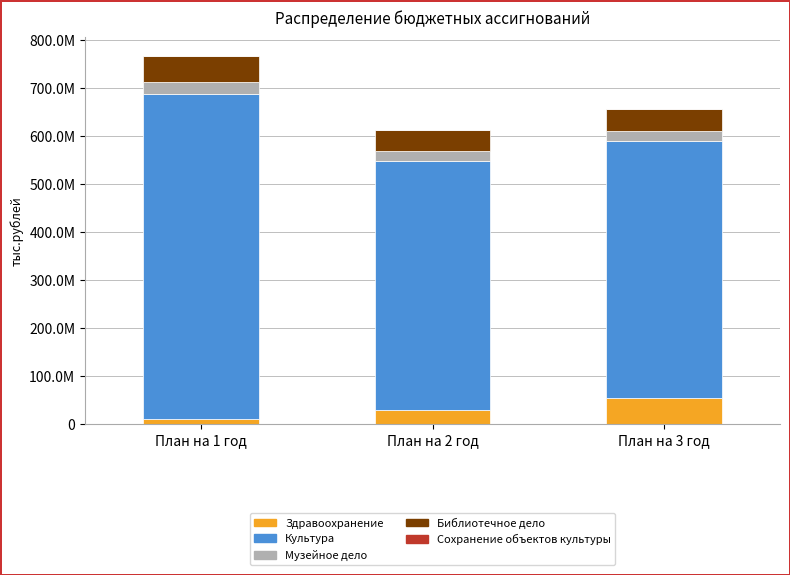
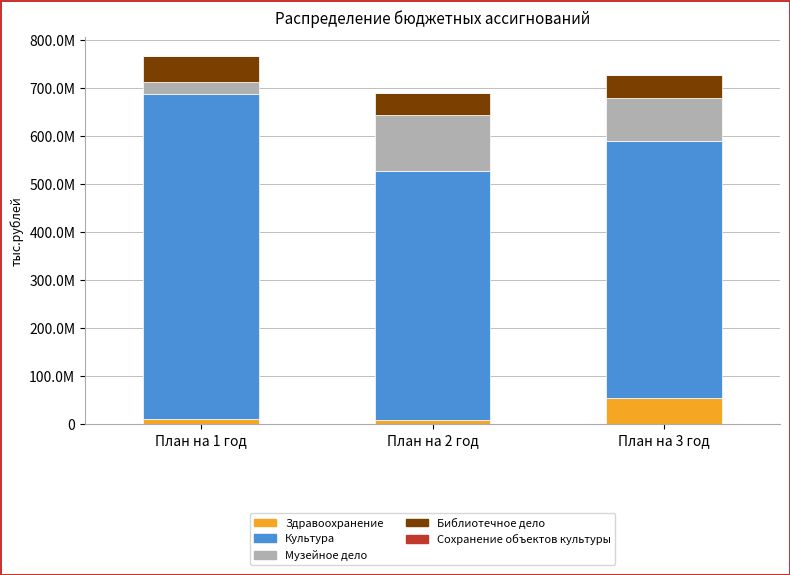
Здравоохранение, План на 2 год: 30000000 -> 10000000
Музейное дело, План на 2 год: 20000000 -> 120000000
Музейное дело, План на 3 год: 20000000 -> 90000000
